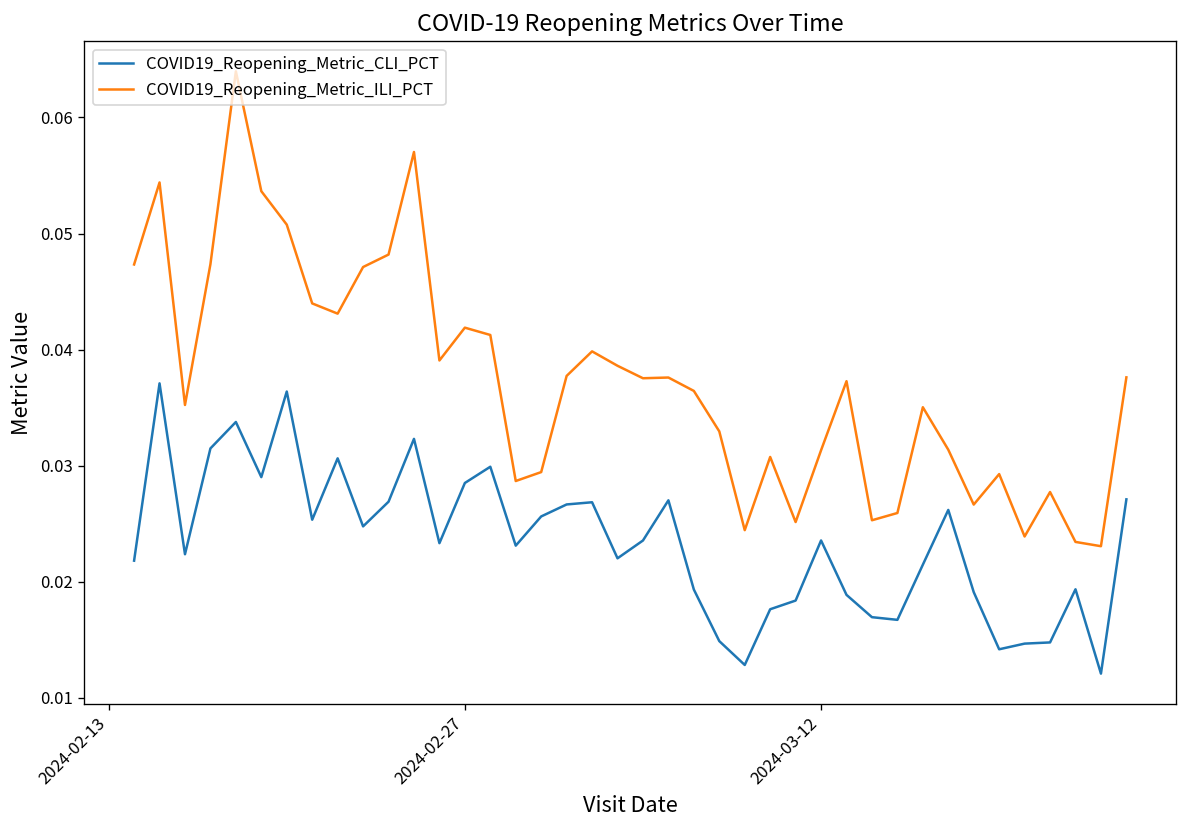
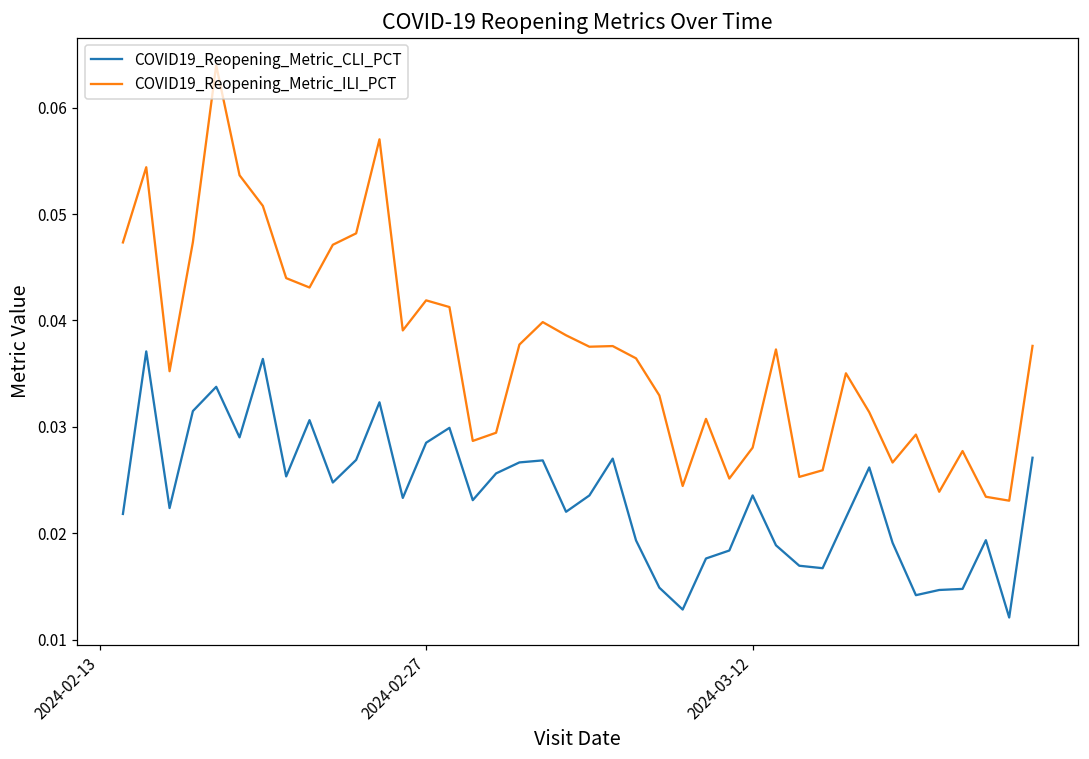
COVID19_Reopening_Metric_ILI_PCT, 2024-03-12: 0.031 -> 0.028
